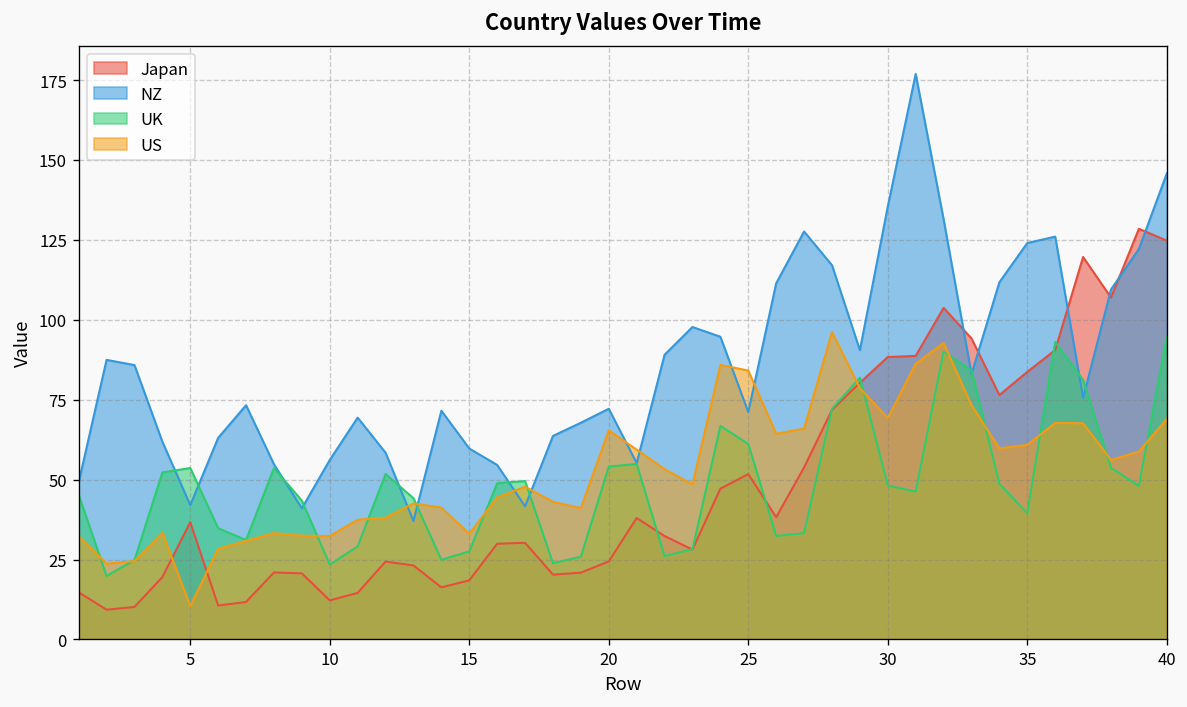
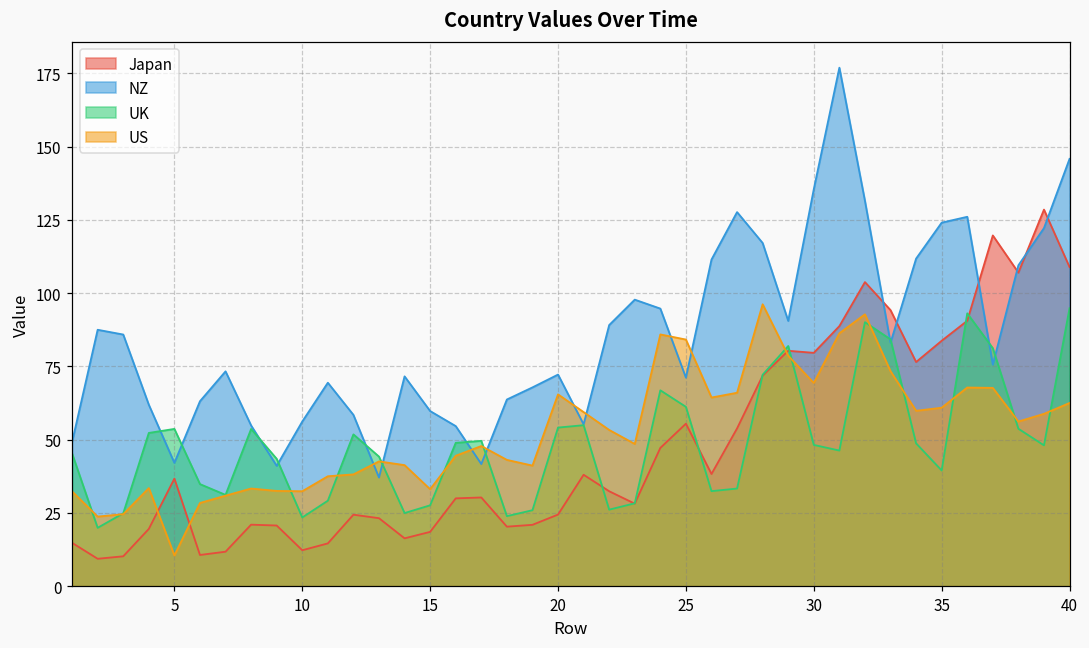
Japan, 25: 52 -> 55
Japan, 30: 88 -> 80
Japan, 40: 125 -> 109
US, 40: 69 -> 62
